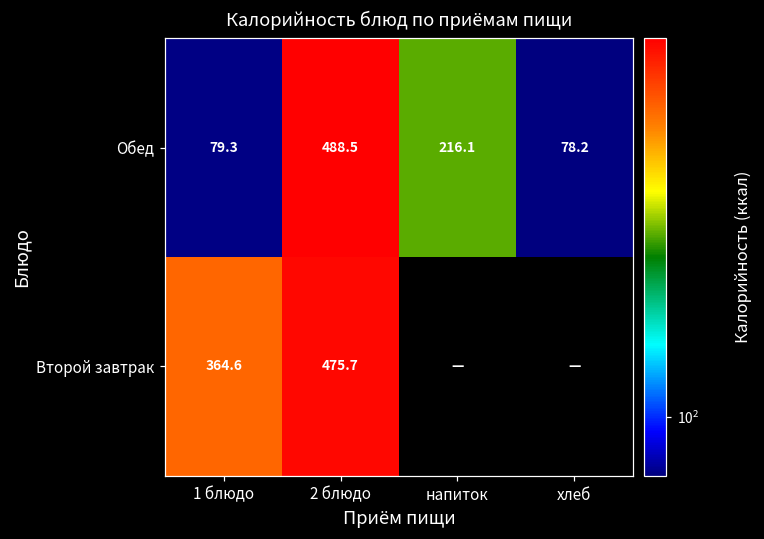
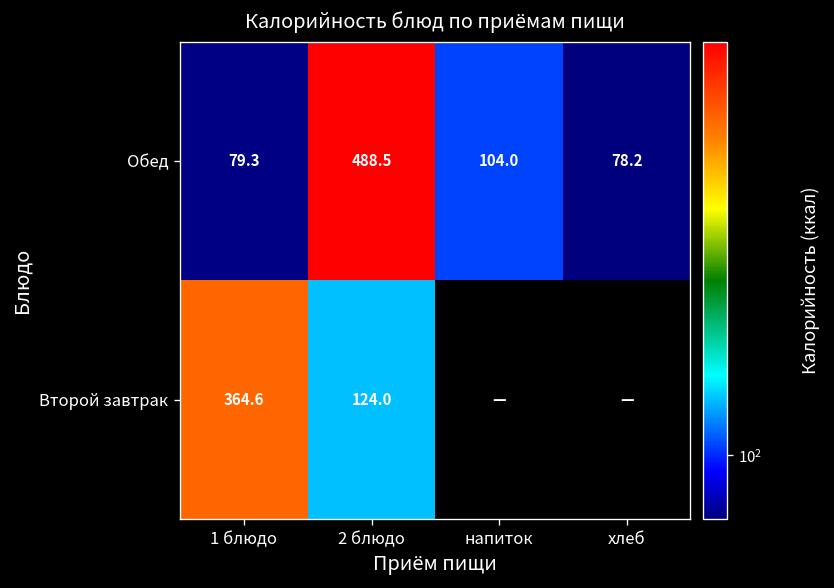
Обед, напиток: 216.1 -> 104.0
Второй завтрак, 2 блюдо: 475.7 -> 124.0
